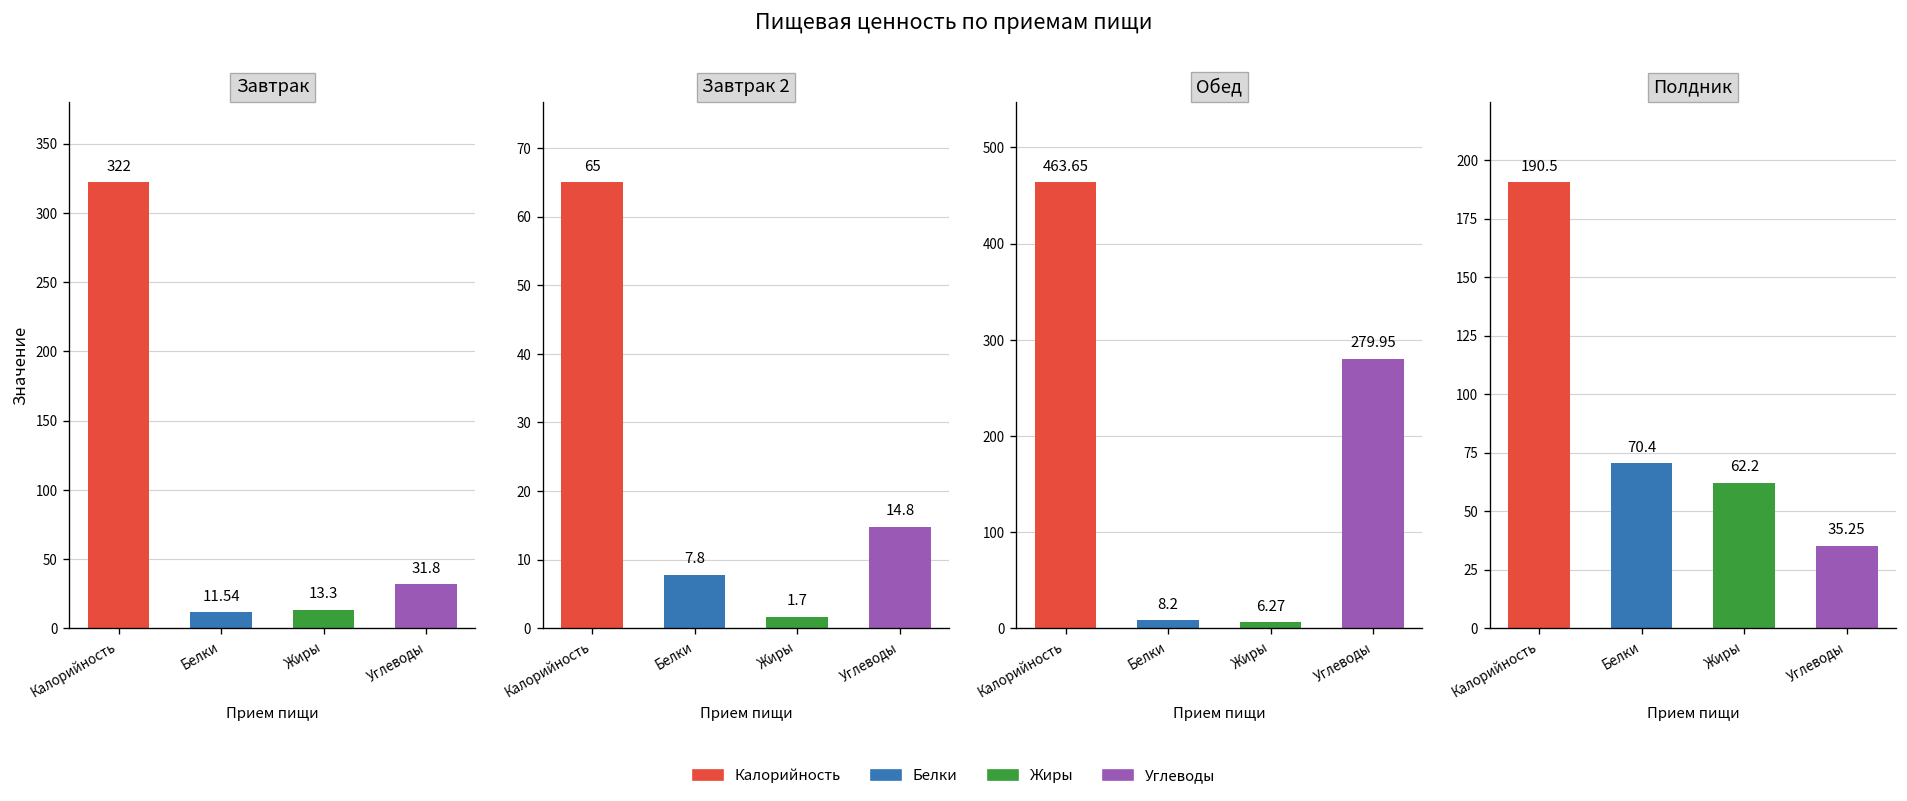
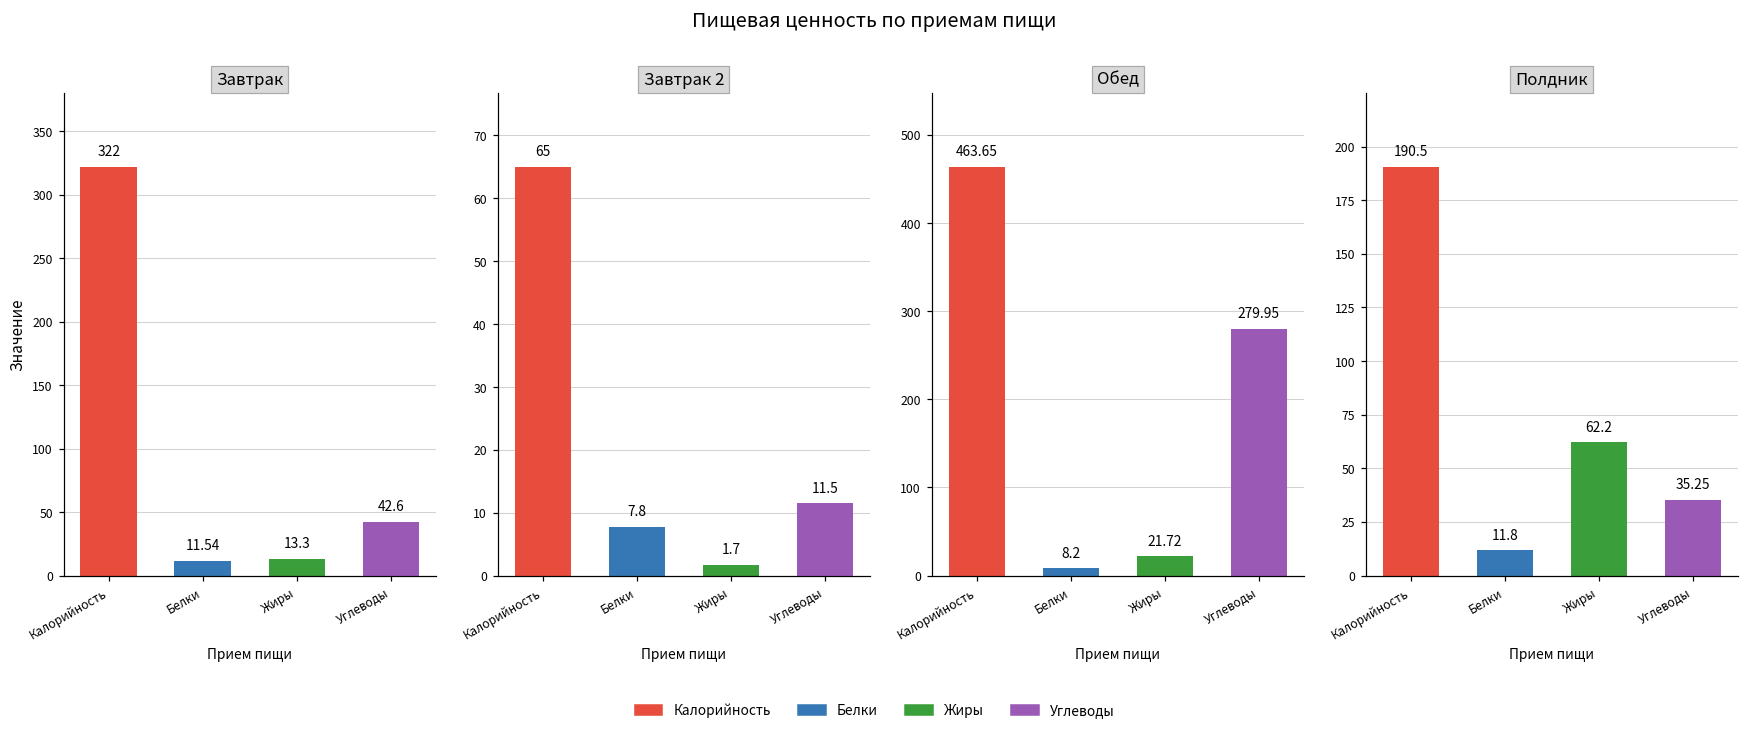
Завтрак, Углеводы: 31.8 -> 42.6
Завтрак 2, Углеводы: 14.8 -> 11.5
Обед, Жиры: 6.27 -> 21.72
Полдник, Белки: 70.4 -> 11.8
